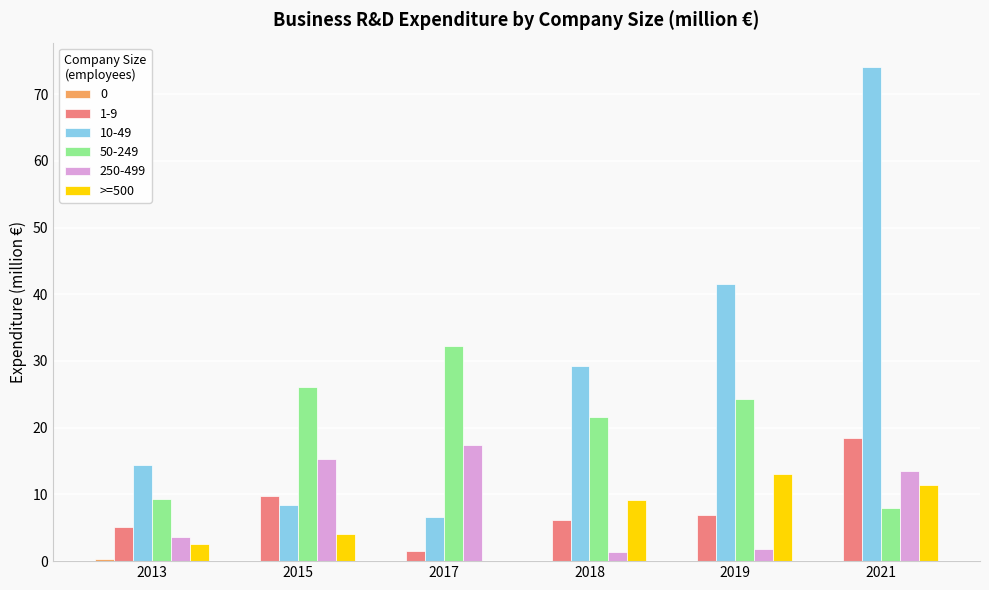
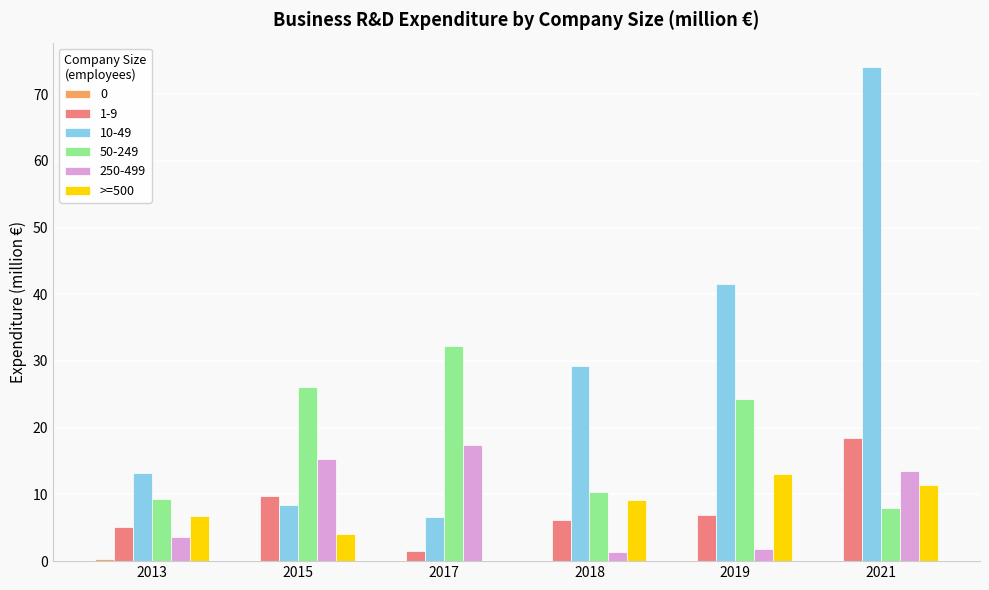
10-49, 2013: 14 -> 13
>=500, 2013: 3 -> 7
50-249, 2018: 22 -> 10
